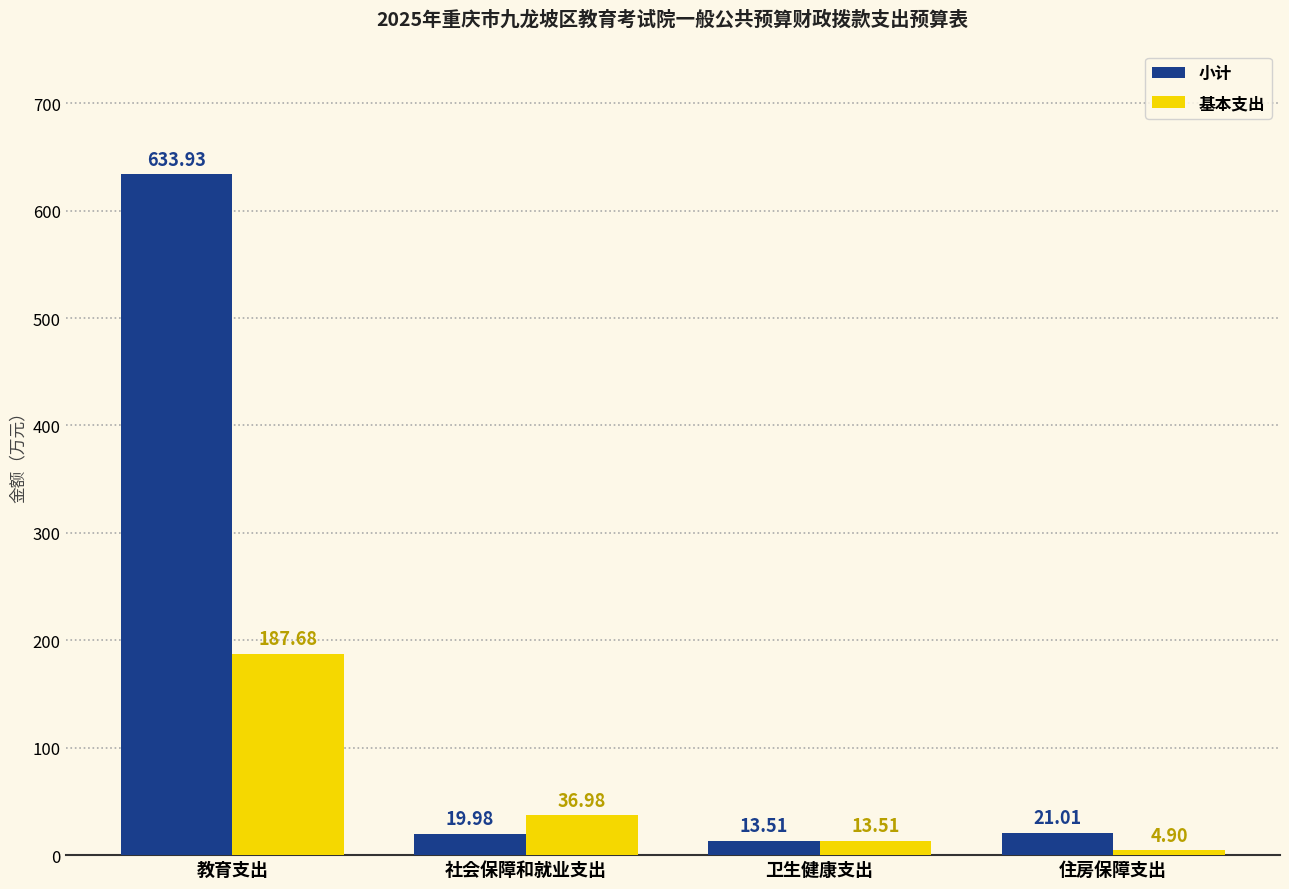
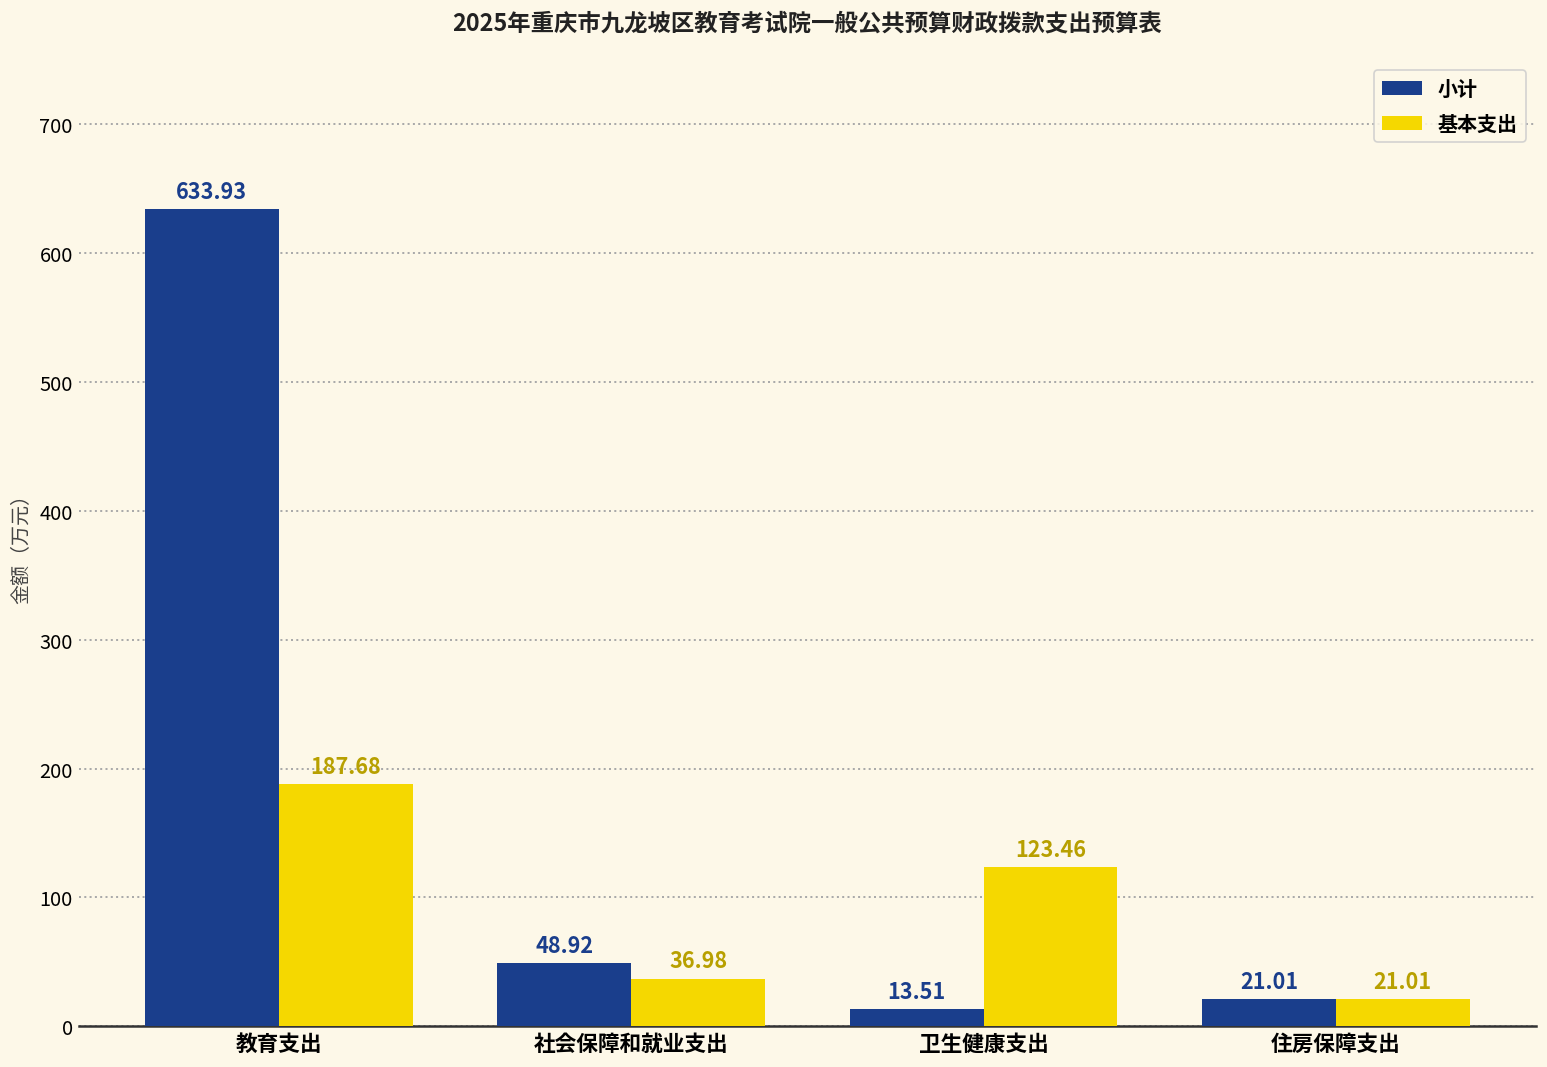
小计, 社会保障和就业支出: 19.98 -> 48.92
基本支出, 卫生健康支出: 13.51 -> 123.46
基本支出, 住房保障支出: 4.90 -> 21.01
